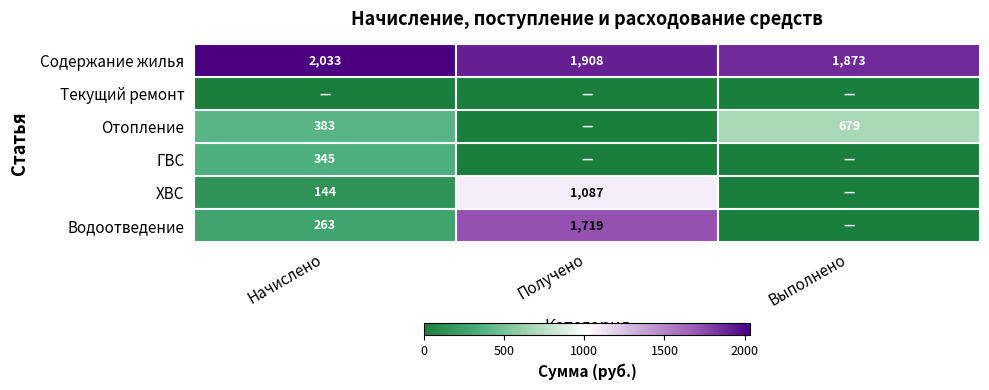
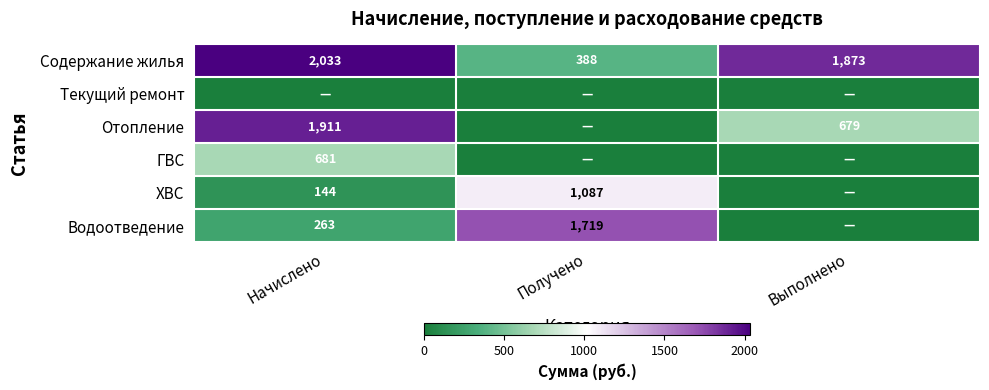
Содержание жилья, Получено: 1,908 -> 388
Отопление, Начислено: 383 -> 1,911
ГВС, Начислено: 345 -> 681
